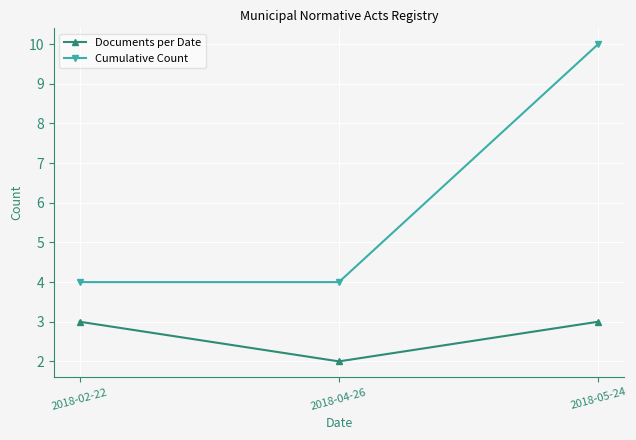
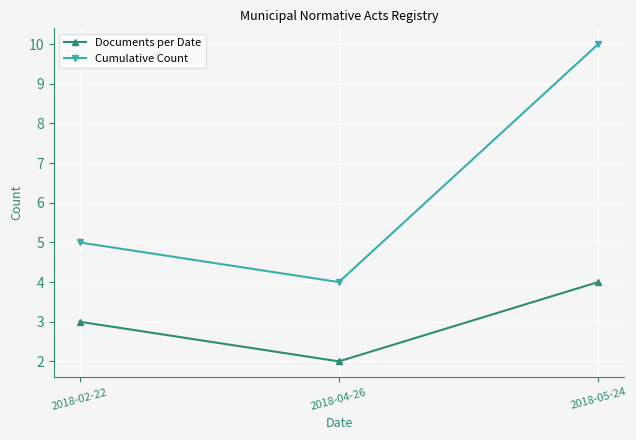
Cumulative Count, 2018-02-22: 4 -> 5
Documents per Date, 2018-05-24: 3 -> 4
